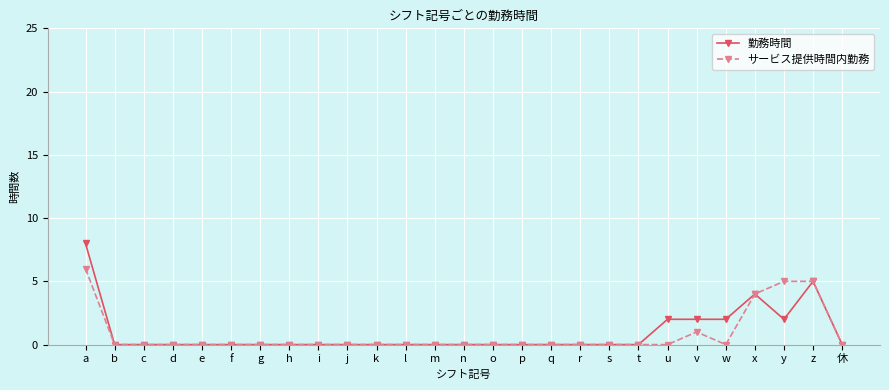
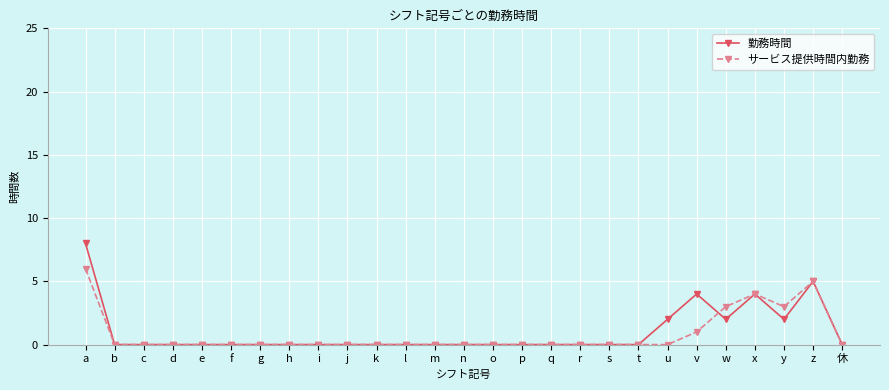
勤務時間, v: 2 -> 4
サービス提供時間内勤務, w: 0 -> 3
サービス提供時間内勤務, y: 5 -> 3
